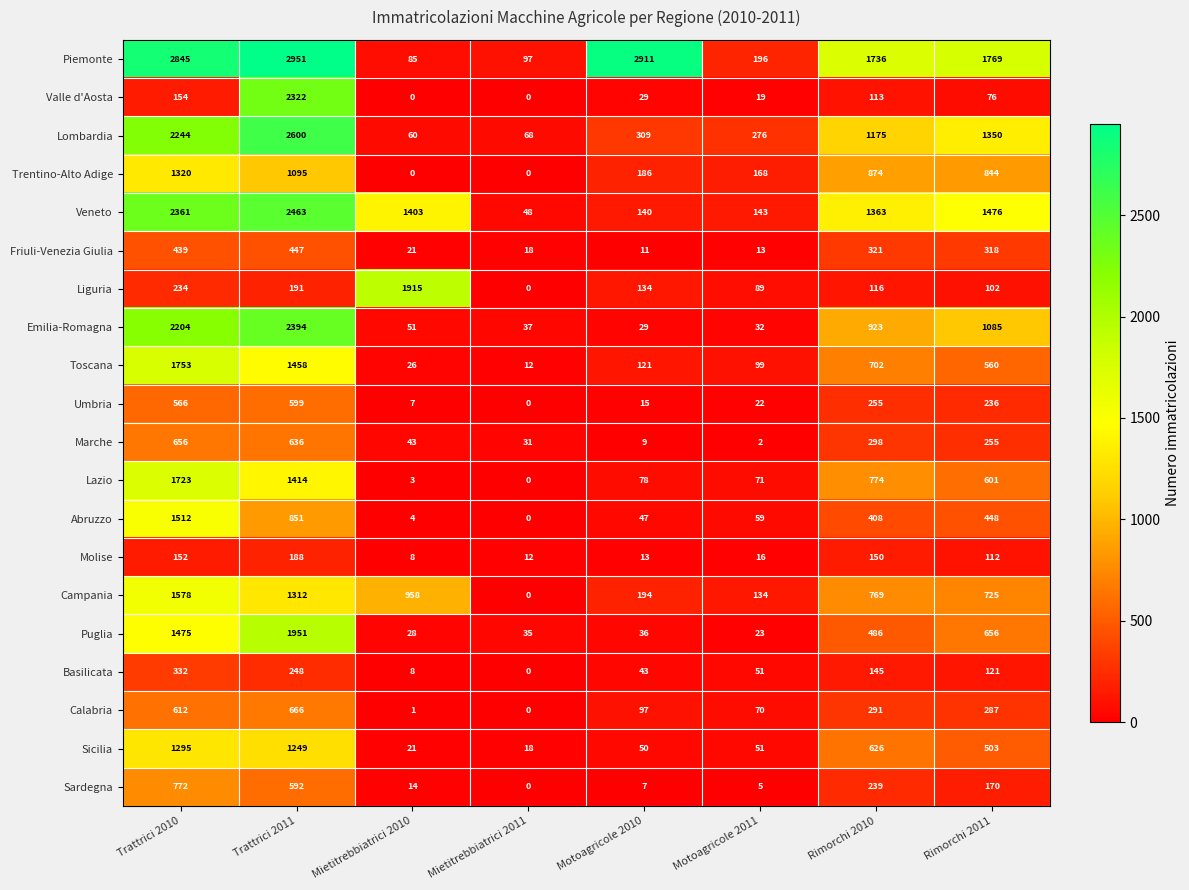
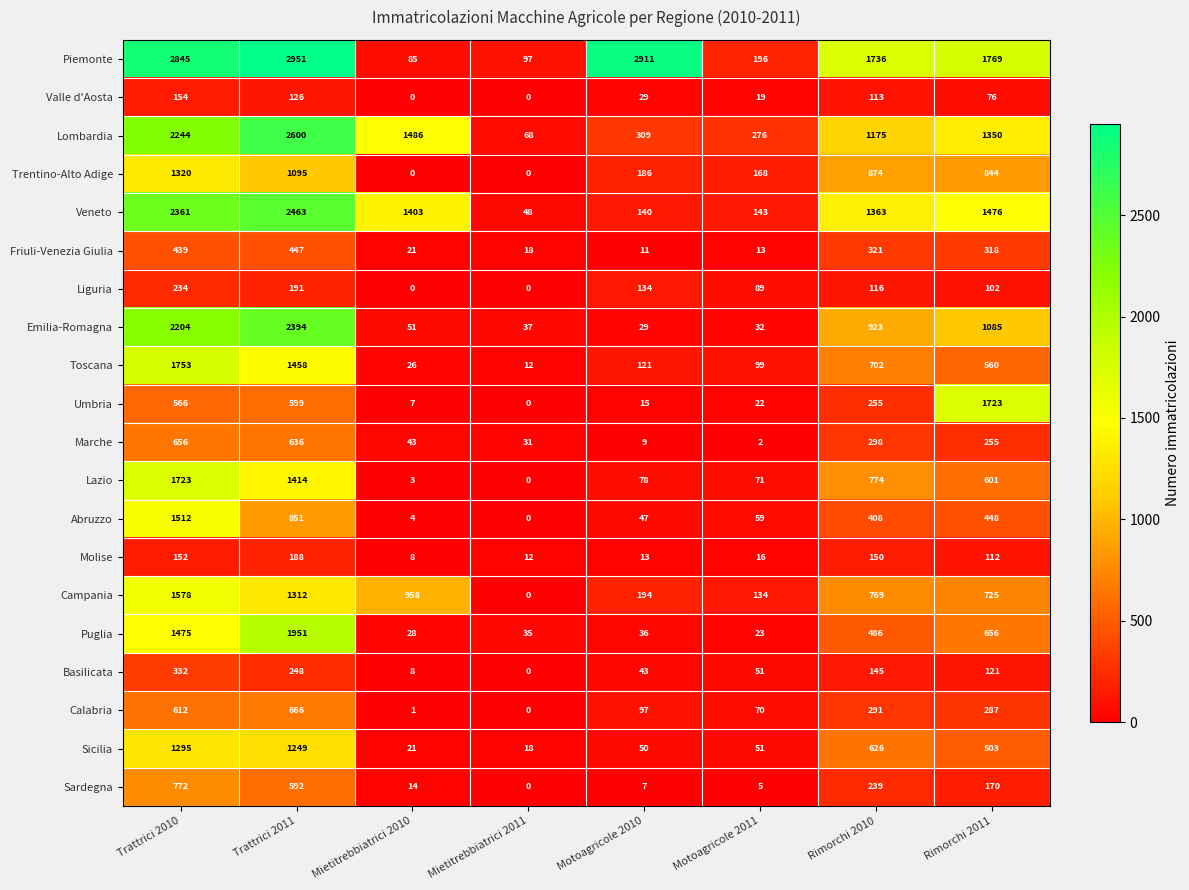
Valle d'Aosta, Trattrici 2011: 2322 -> 126
Lombardia, Mietitrebbiatrici 2010: 60 -> 1486
Liguria, Mietitrebbiatrici 2010: 1915 -> 0
Umbria, Rimorchi 2011: 236 -> 1723
